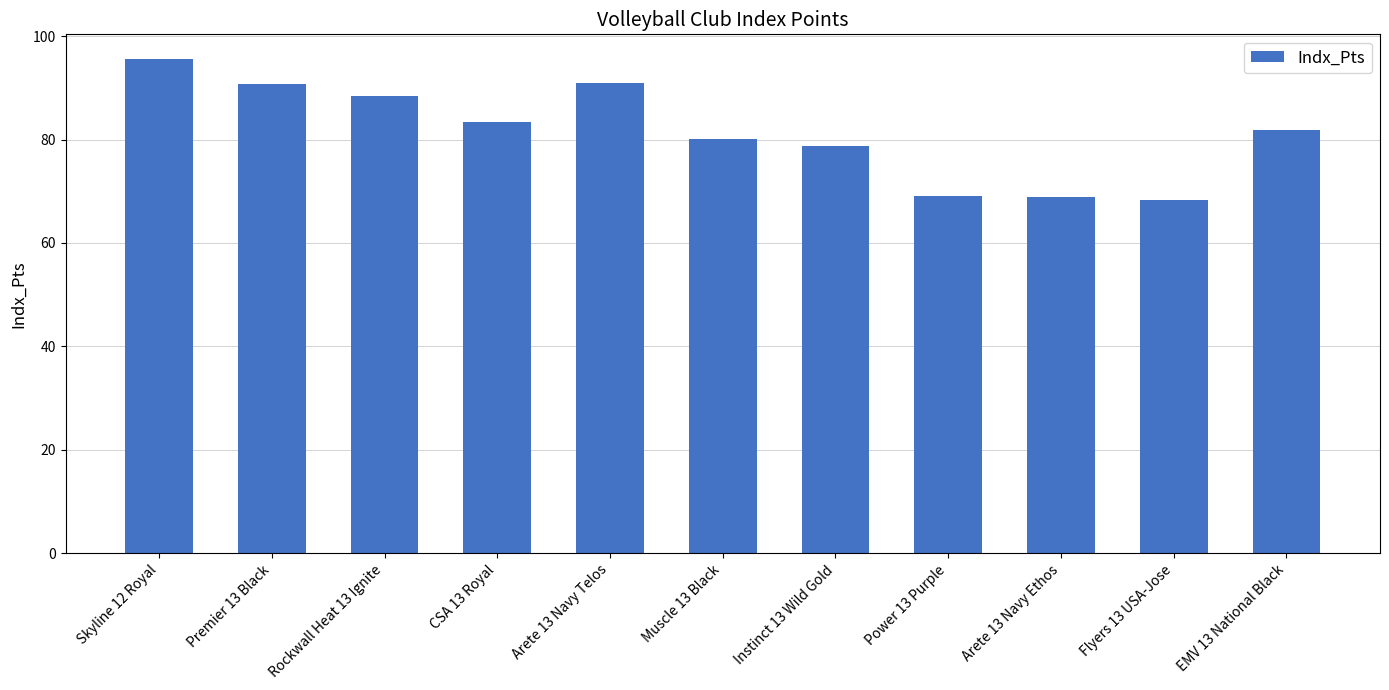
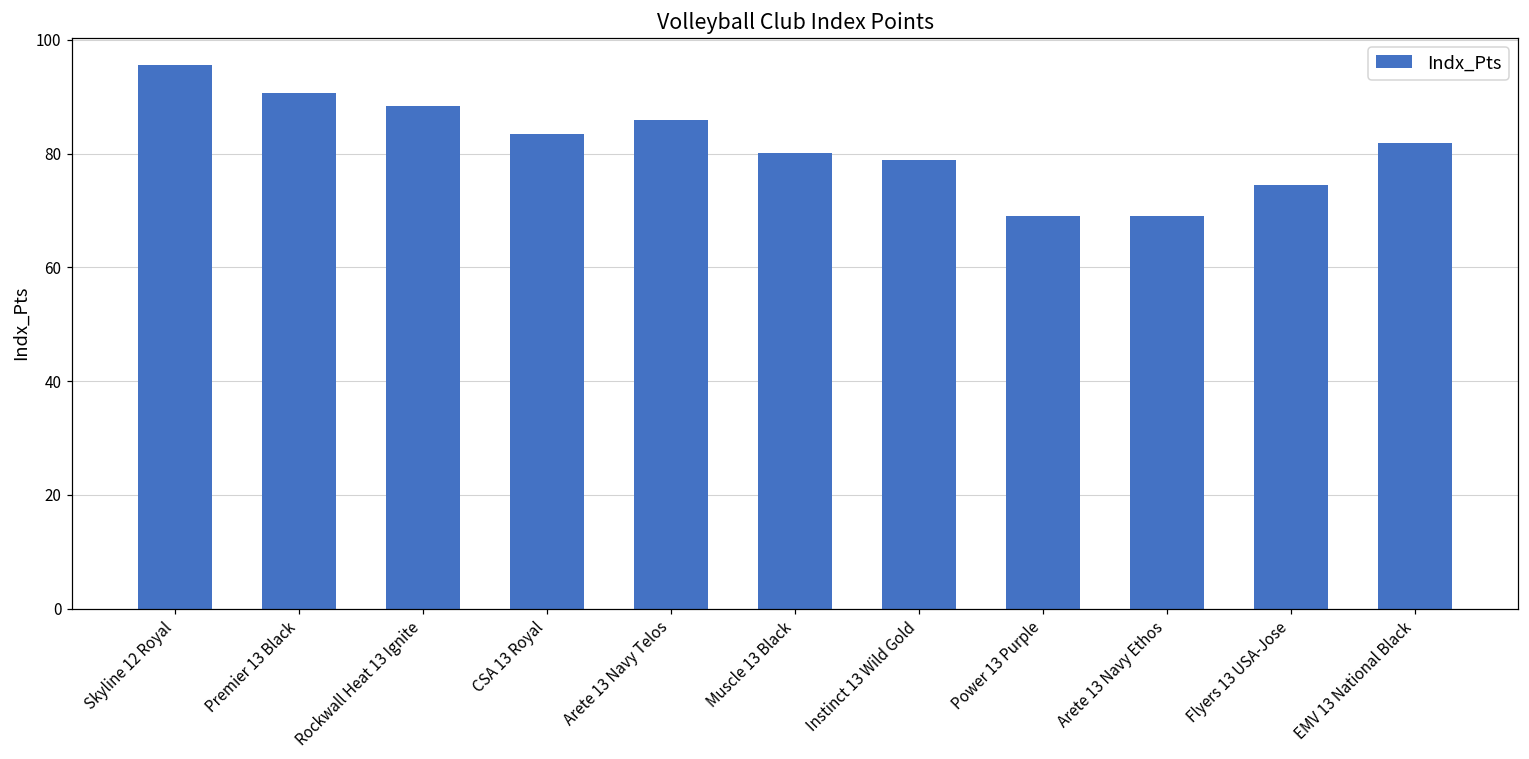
Arete 13 Navy Telos: 91 -> 86
Flyers 13 USA-Jose: 68 -> 74
